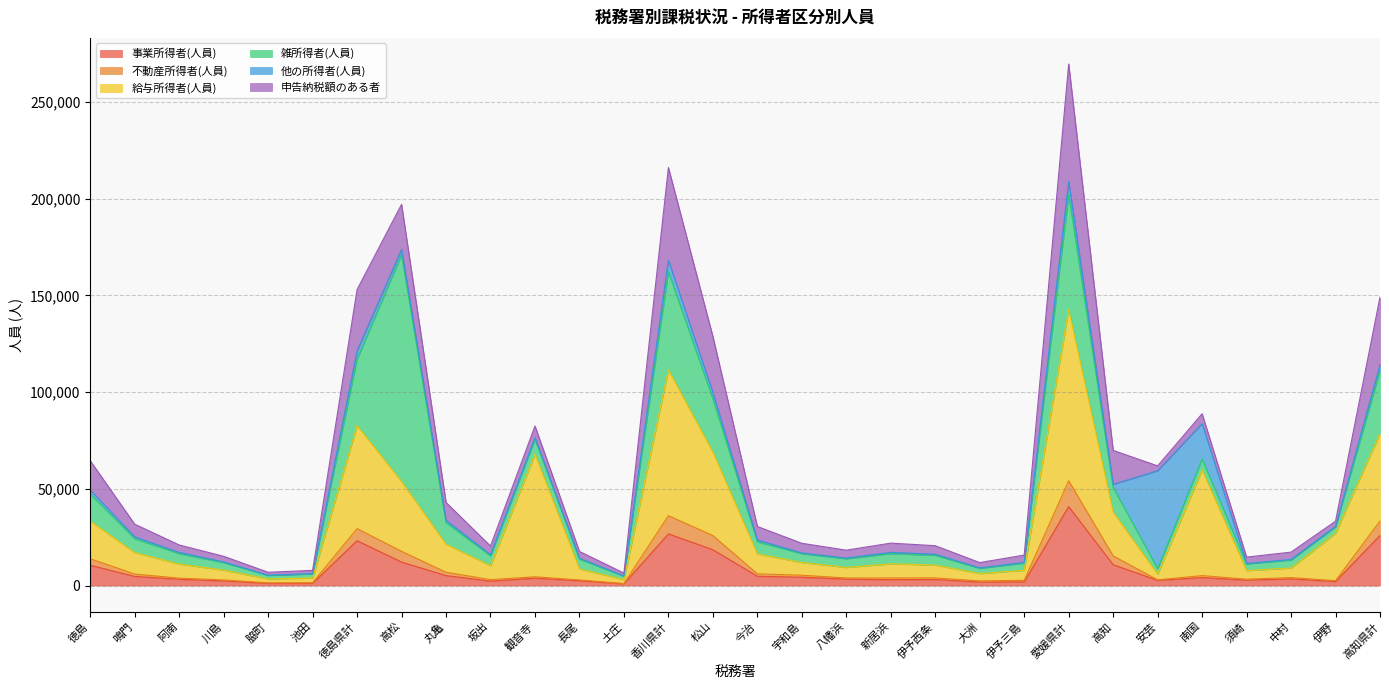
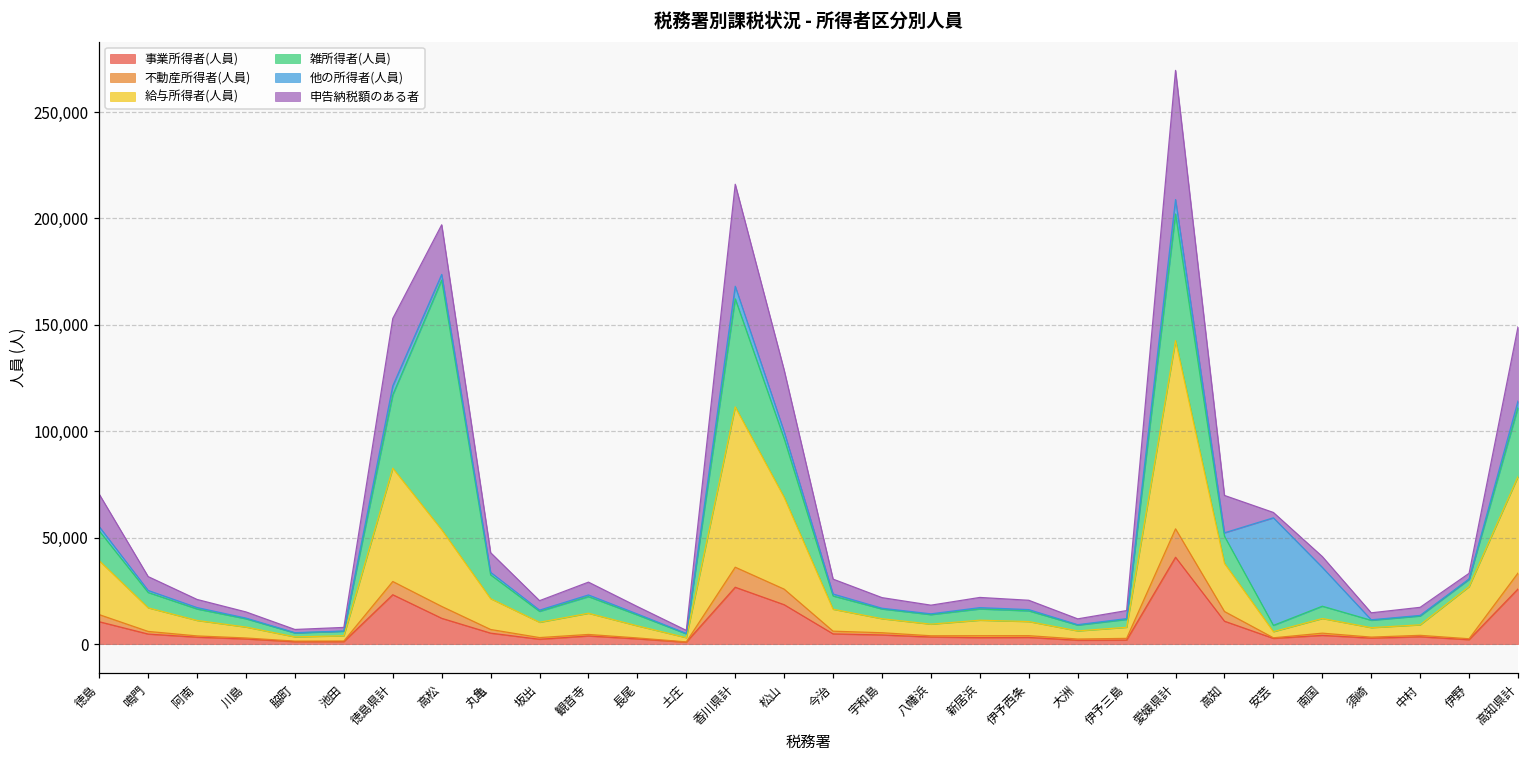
給与所得者(人員), 徳島: 19,000 -> 25,000
給与所得者(人員), 観音寺: 63,000 -> 10,000
給与所得者(人員), 南国: 55,000 -> 7,000
